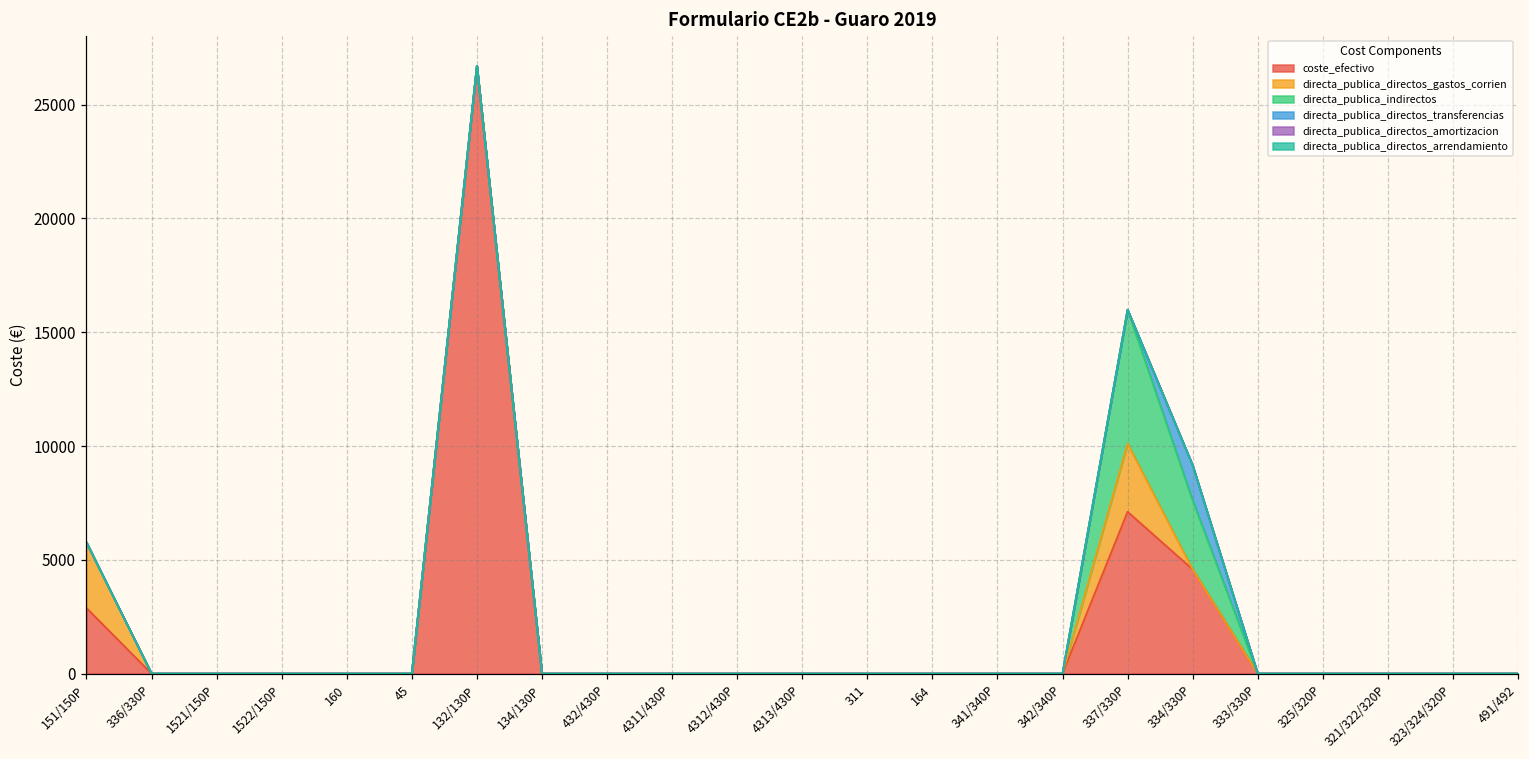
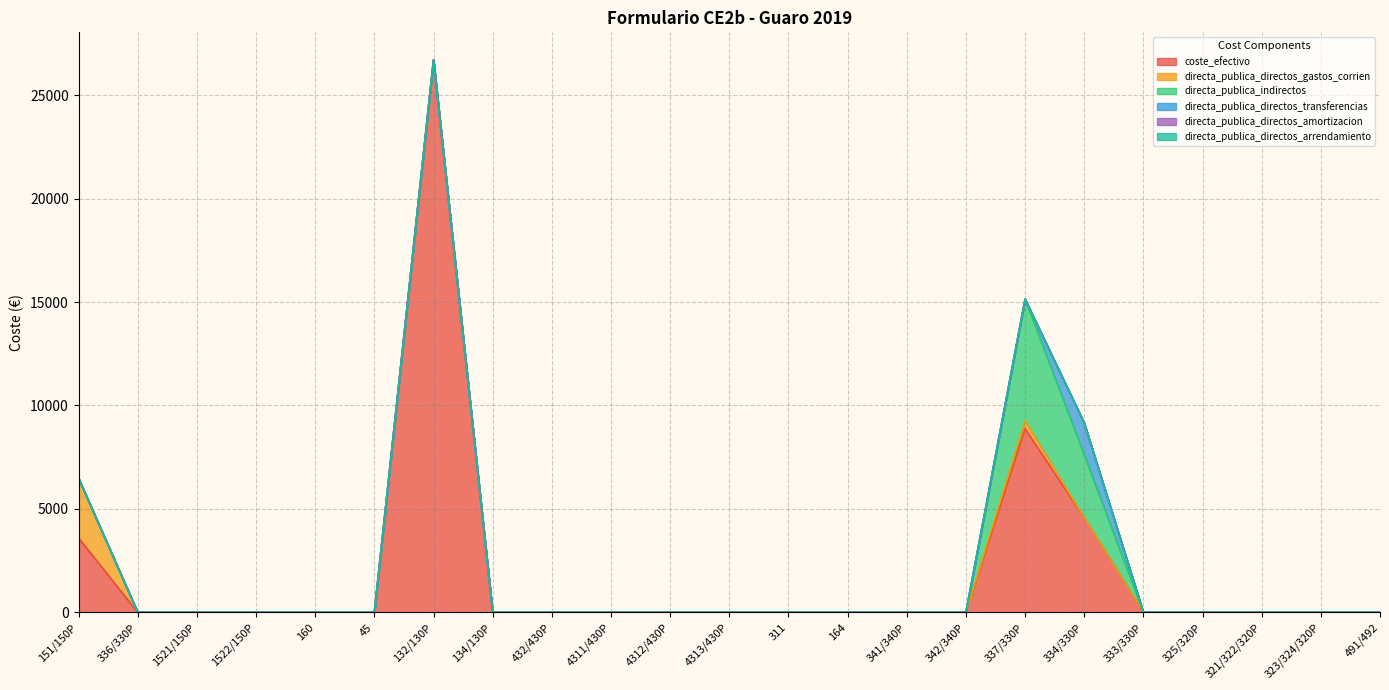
coste_efectivo, 151/150P: 2900 -> 3600
coste_efectivo, 337/330P: 7100 -> 8900
directa_publica_directos_gastos_corrien, 337/330P: 3000 -> 400
